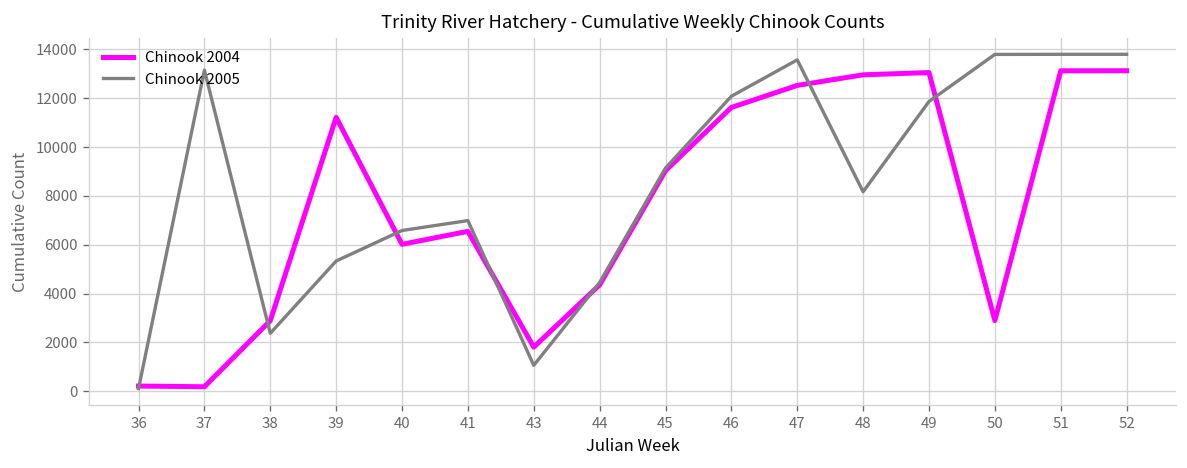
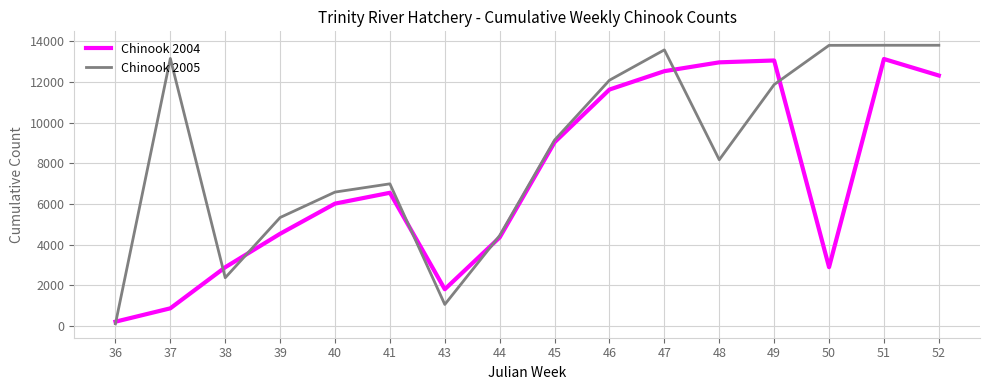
Chinook 2004, 37: 200 -> 900
Chinook 2004, 39: 11200 -> 4500
Chinook 2004, 52: 13100 -> 12300
